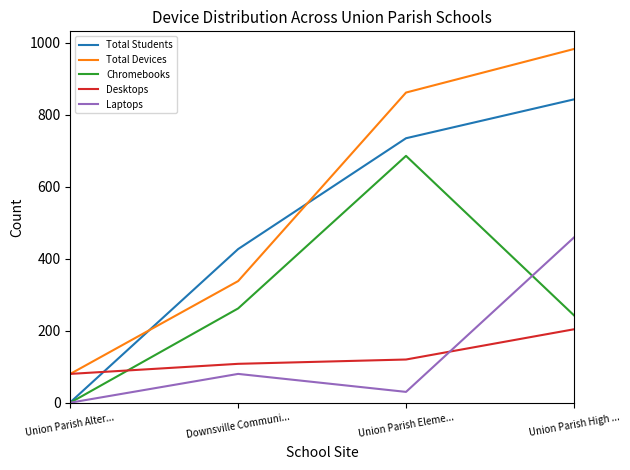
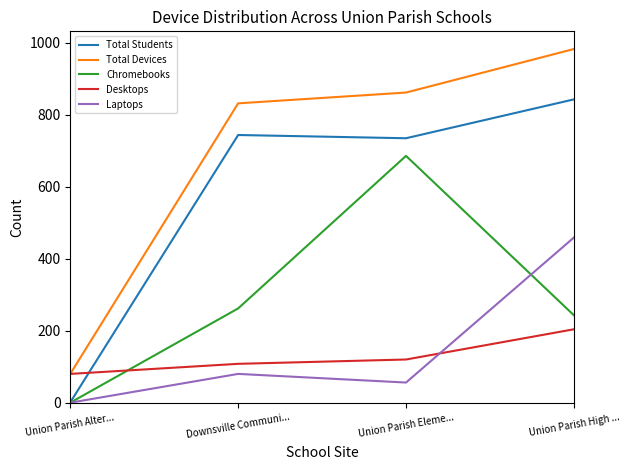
Total Students, Downsville Communi...: 430 -> 740
Total Devices, Downsville Communi...: 340 -> 830
Laptops, Union Parish Eleme...: 30 -> 60
